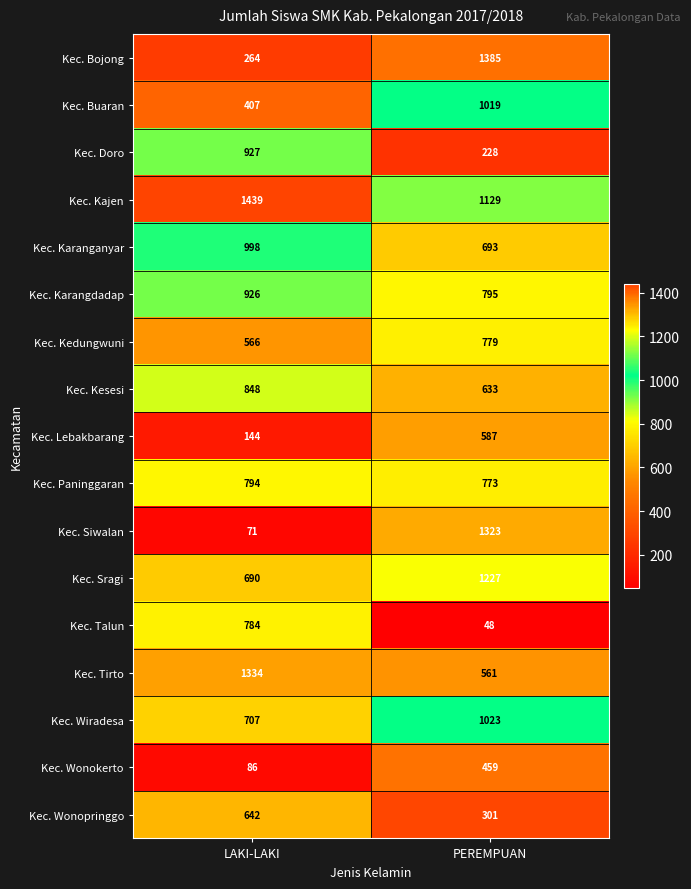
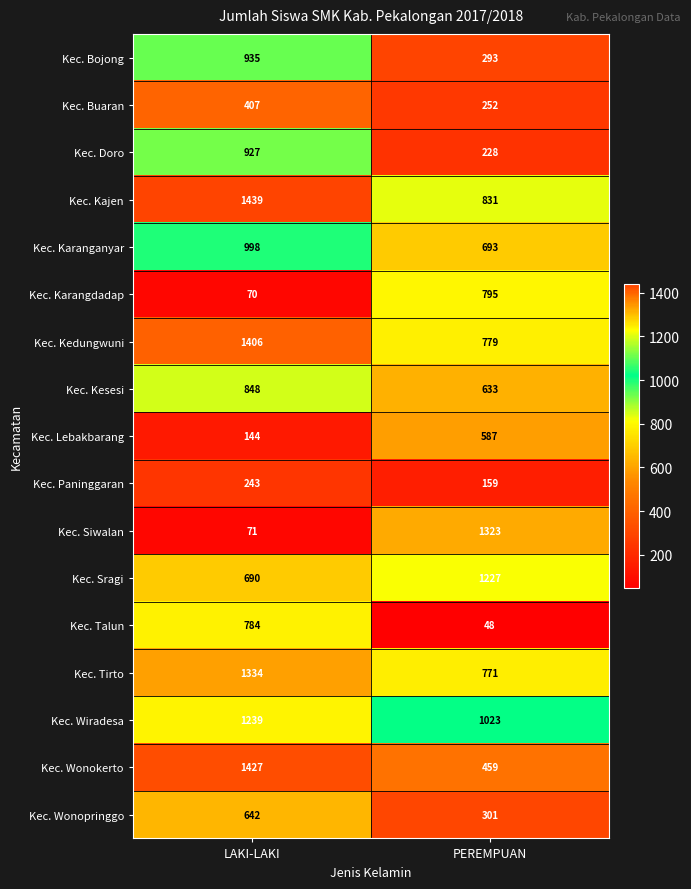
Kec. Bojong, LAKI-LAKI: 264 -> 935
Kec. Bojong, PEREMPUAN: 1385 -> 293
Kec. Buaran, PEREMPUAN: 1019 -> 252
Kec. Kajen, PEREMPUAN: 1129 -> 831
Kec. Karangdadap, LAKI-LAKI: 926 -> 70
Kec. Kedungwuni, LAKI-LAKI: 566 -> 1406
Kec. Paninggaran, LAKI-LAKI: 794 -> 243
Kec. Paninggaran, PEREMPUAN: 773 -> 159
Kec. Tirto, PEREMPUAN: 561 -> 771
Kec. Wiradesa, LAKI-LAKI: 707 -> 1239
Kec. Wonokerto, LAKI-LAKI: 86 -> 1427
